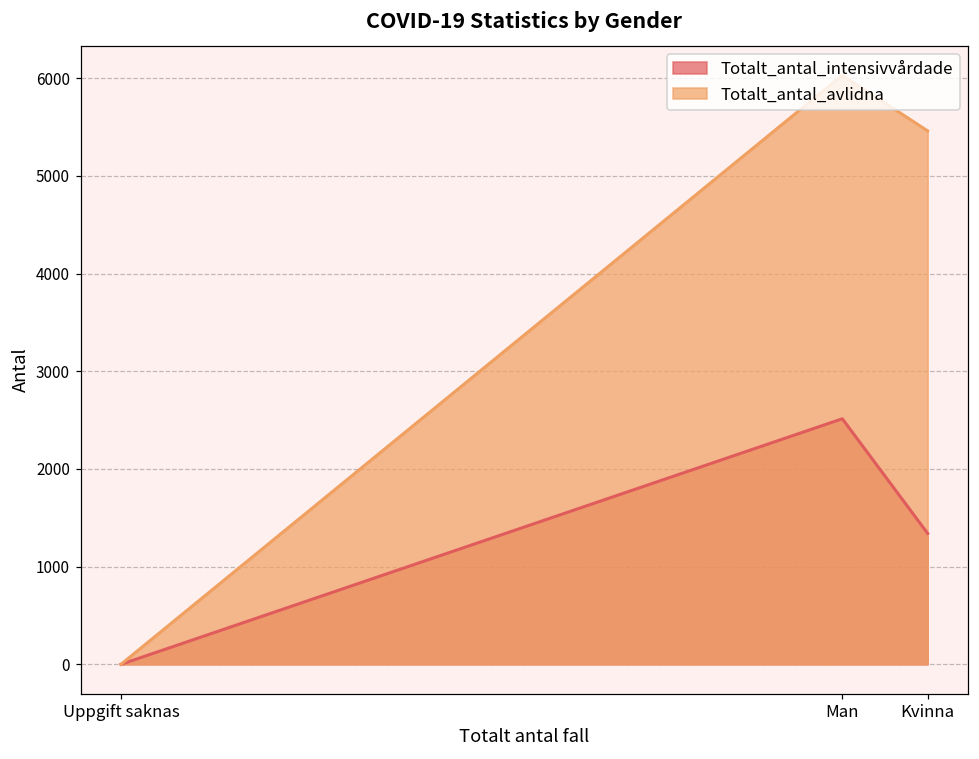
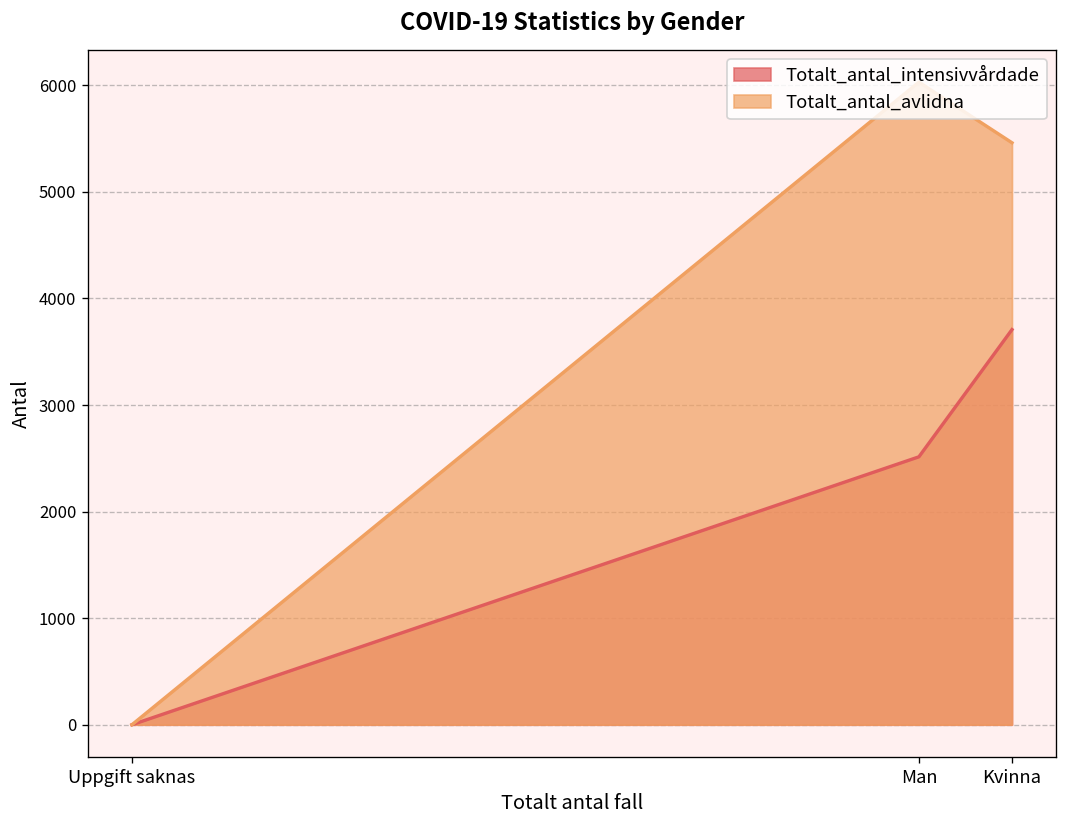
Totalt_antal_intensivvårdade, Kvinna: 1300 -> 3700
